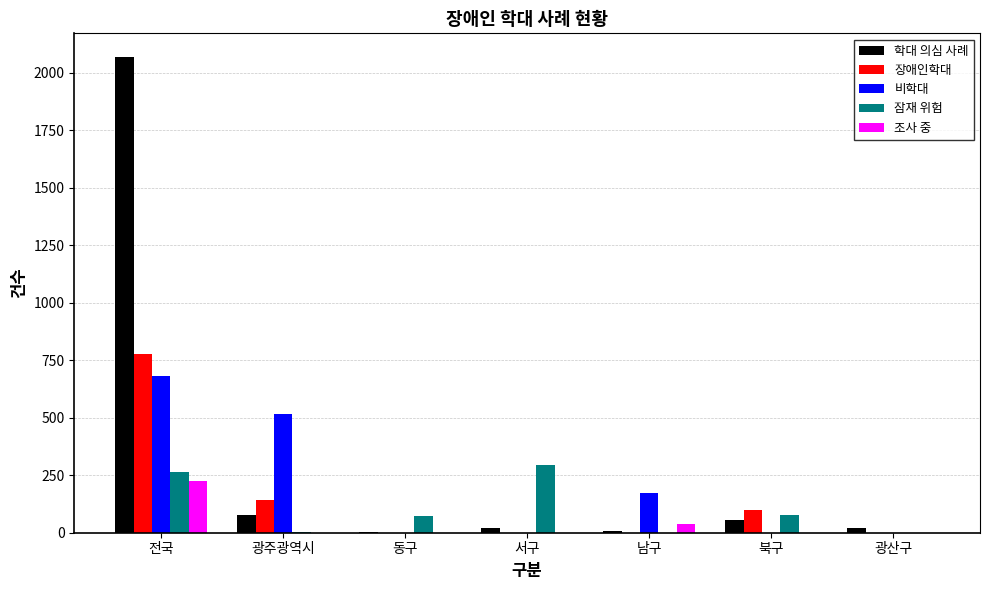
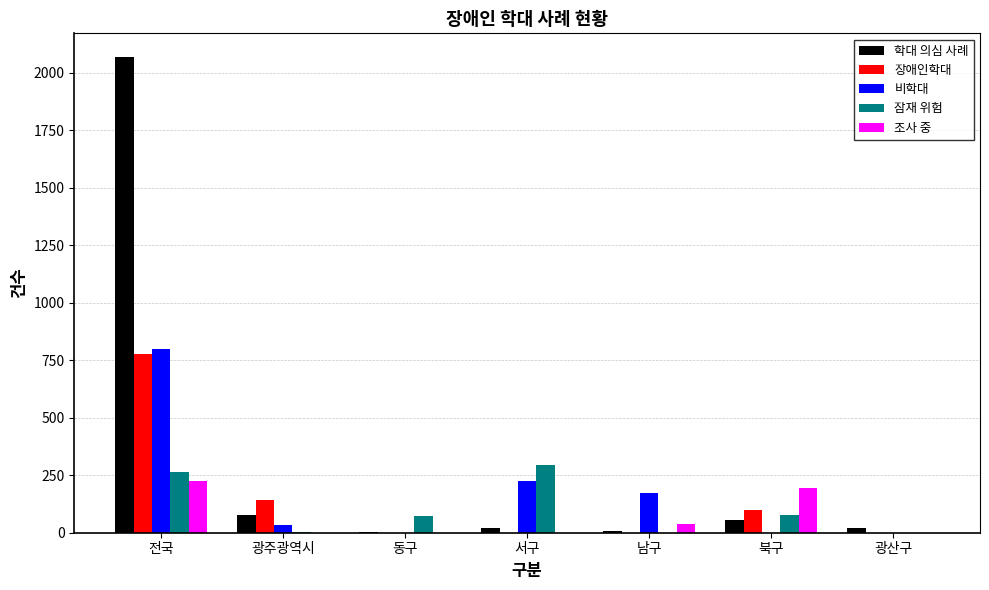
비학대, 전국: 680 -> 800
비학대, 광주광역시: 520 -> 40
비학대, 서구: 0 -> 230
조사 중, 북구: 0 -> 190
